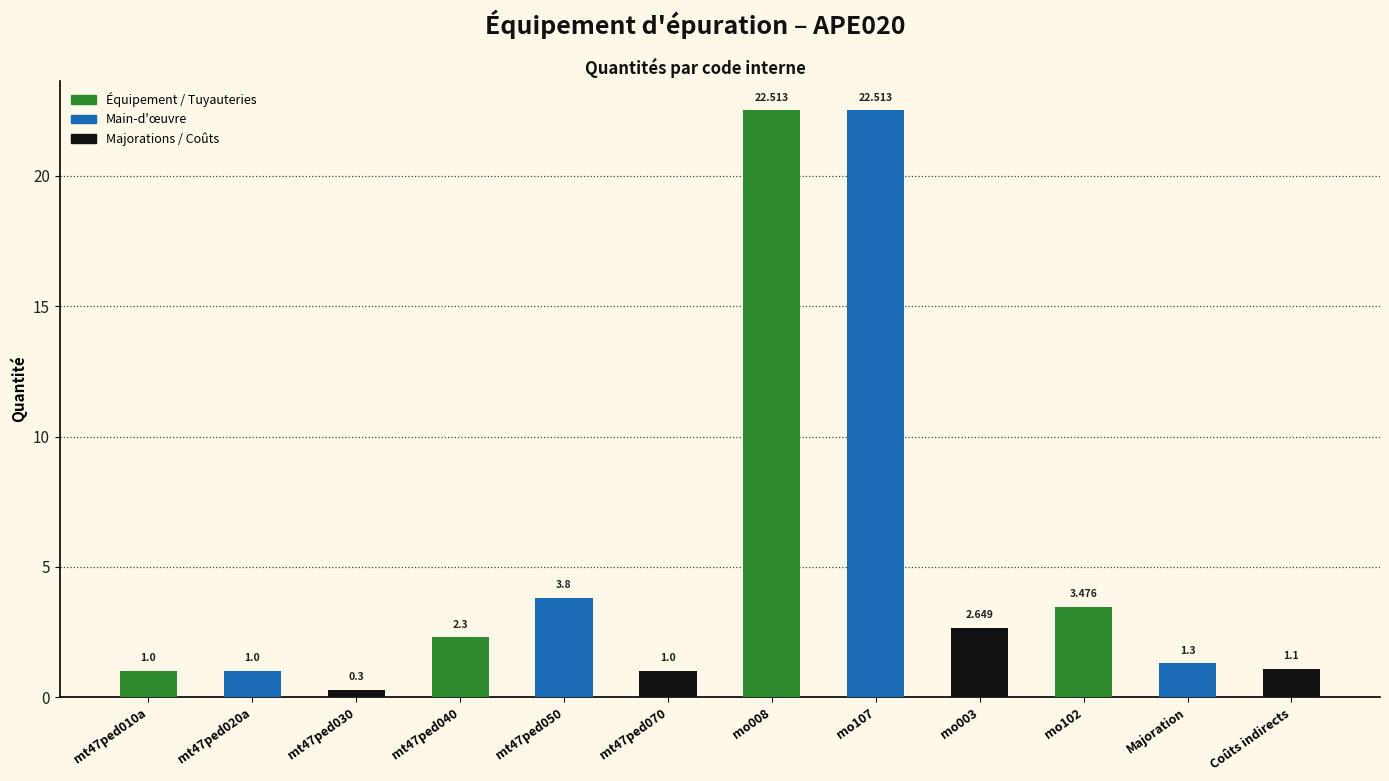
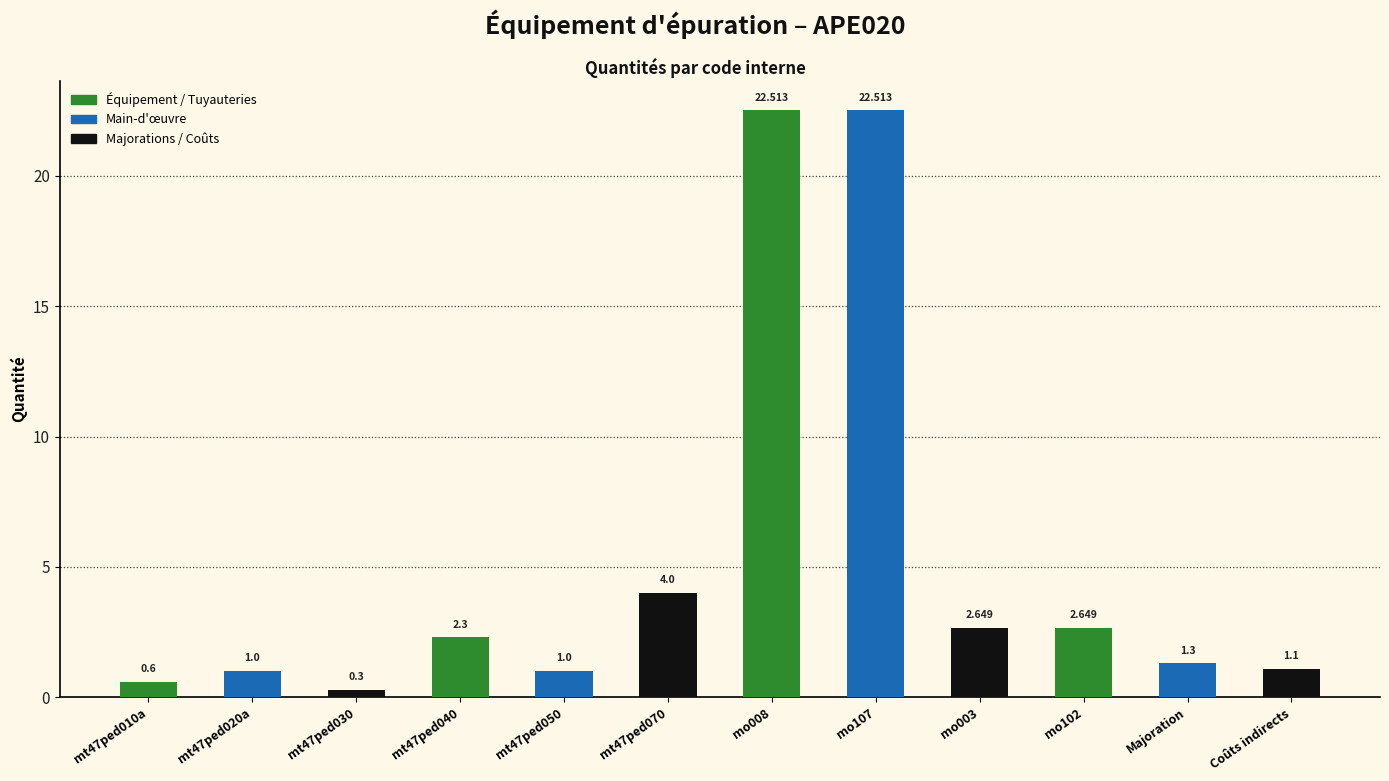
mt47ped010a: 1.0 -> 0.6
mt47ped050: 3.8 -> 1.0
mt47ped070: 1.0 -> 4.0
mo102: 3.476 -> 2.649
